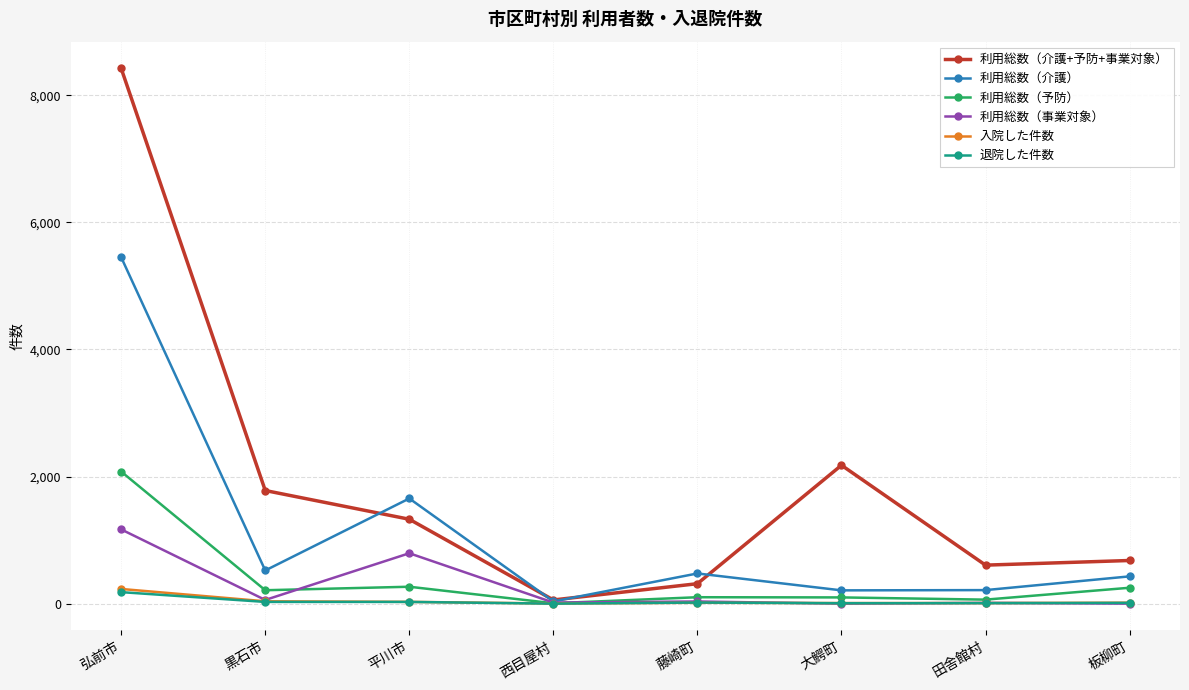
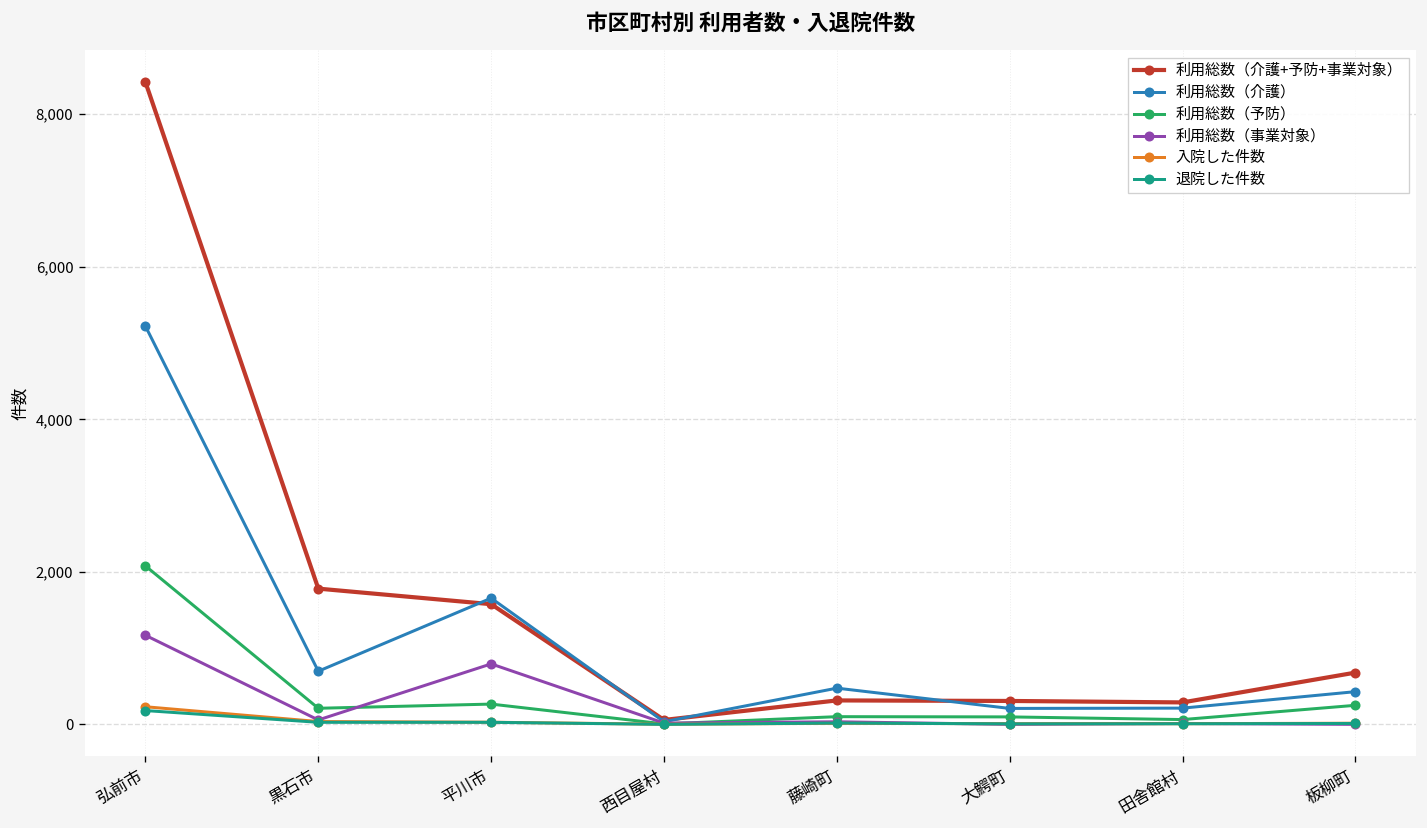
利用総数（介護）, 弘前市: 5,500 -> 5,200
利用総数（介護）, 黒石市: 500 -> 700
利用総数（介護+予防+事業対象）, 平川市: 1,300 -> 1,600
利用総数（介護+予防+事業対象）, 大鰐町: 2,200 -> 300
利用総数（介護+予防+事業対象）, 田舎館村: 600 -> 300
